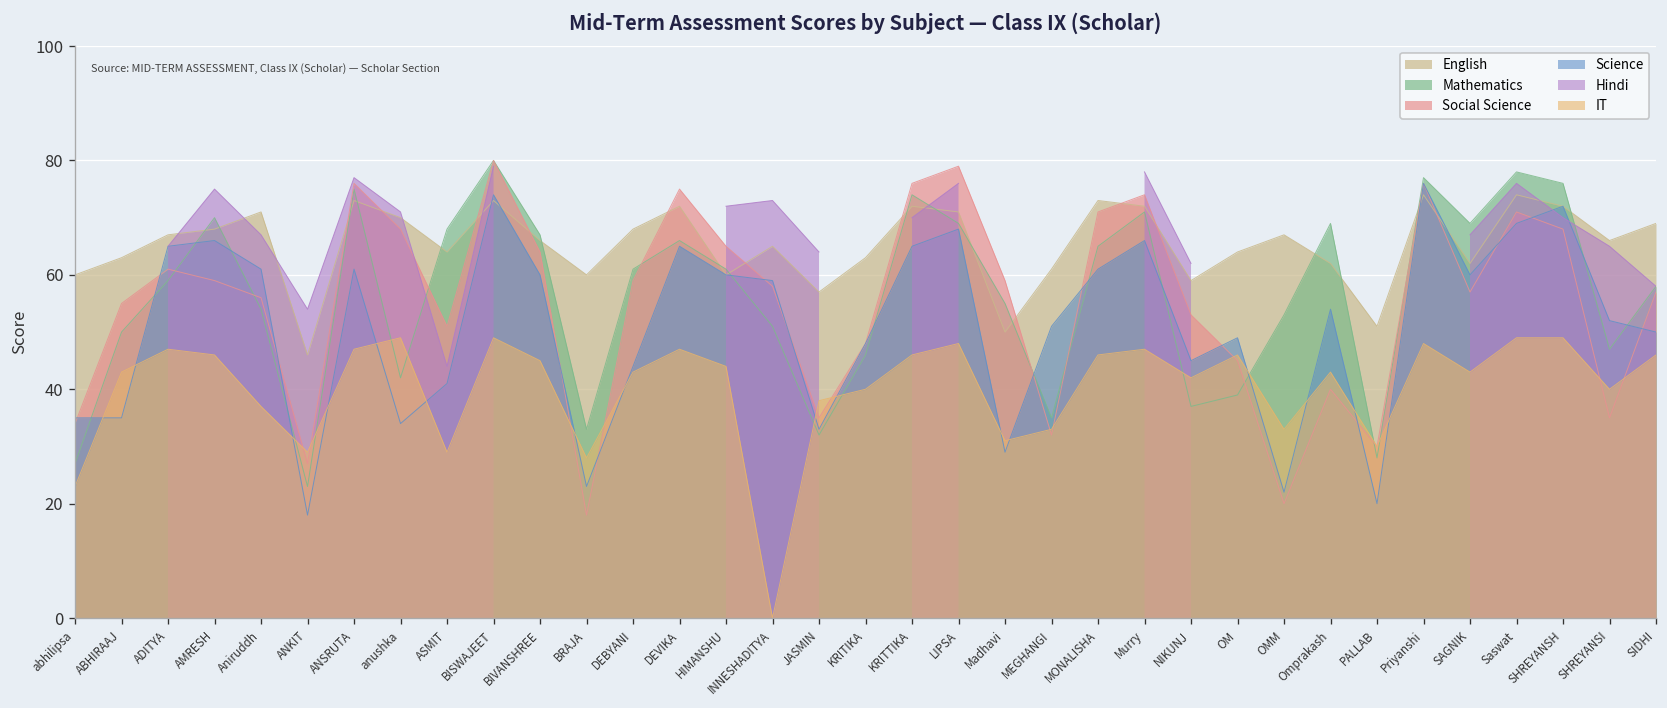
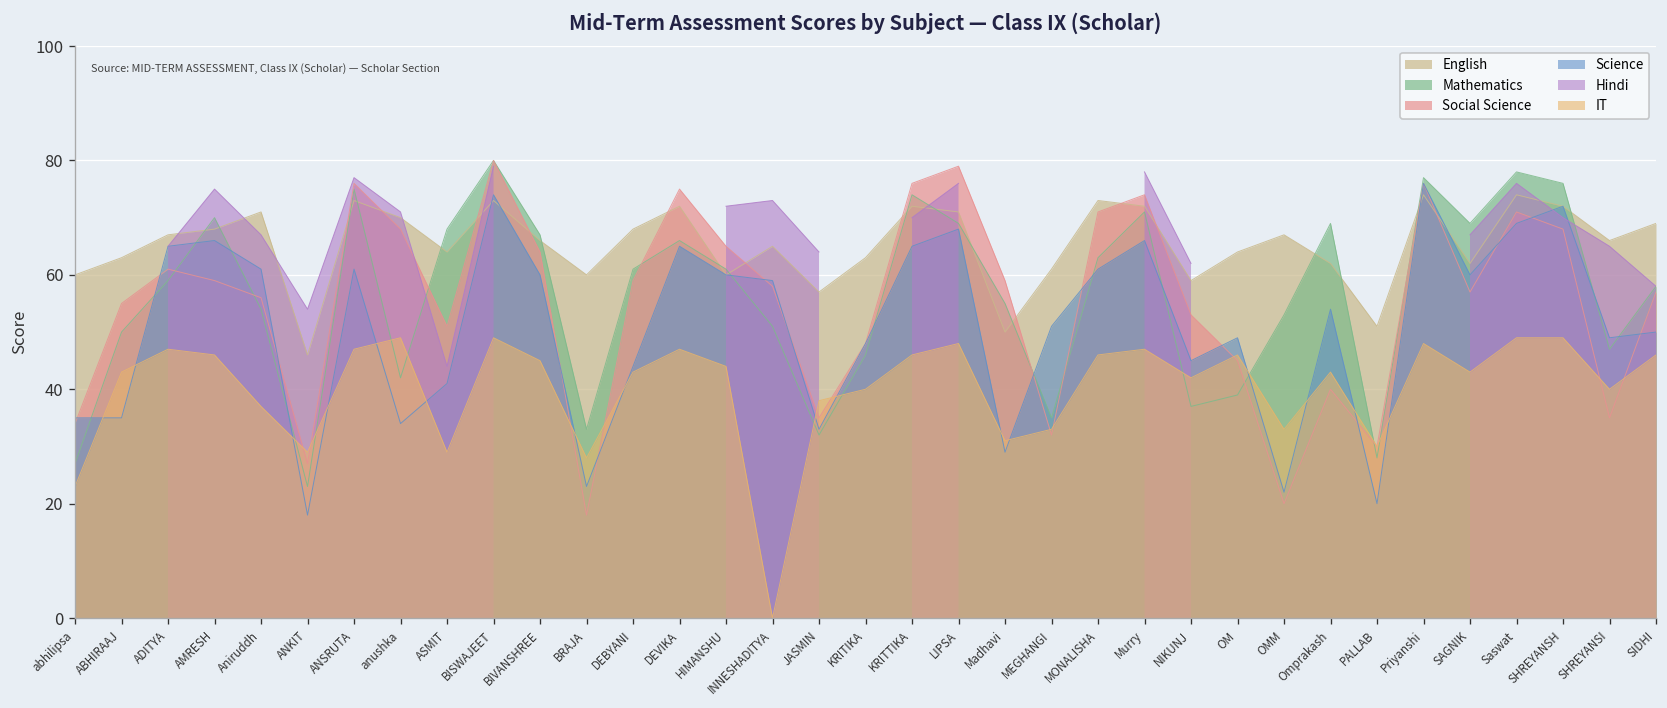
Mathematics, MONALISHA: 65 -> 63
Science, SHREYANSI: 52 -> 49
